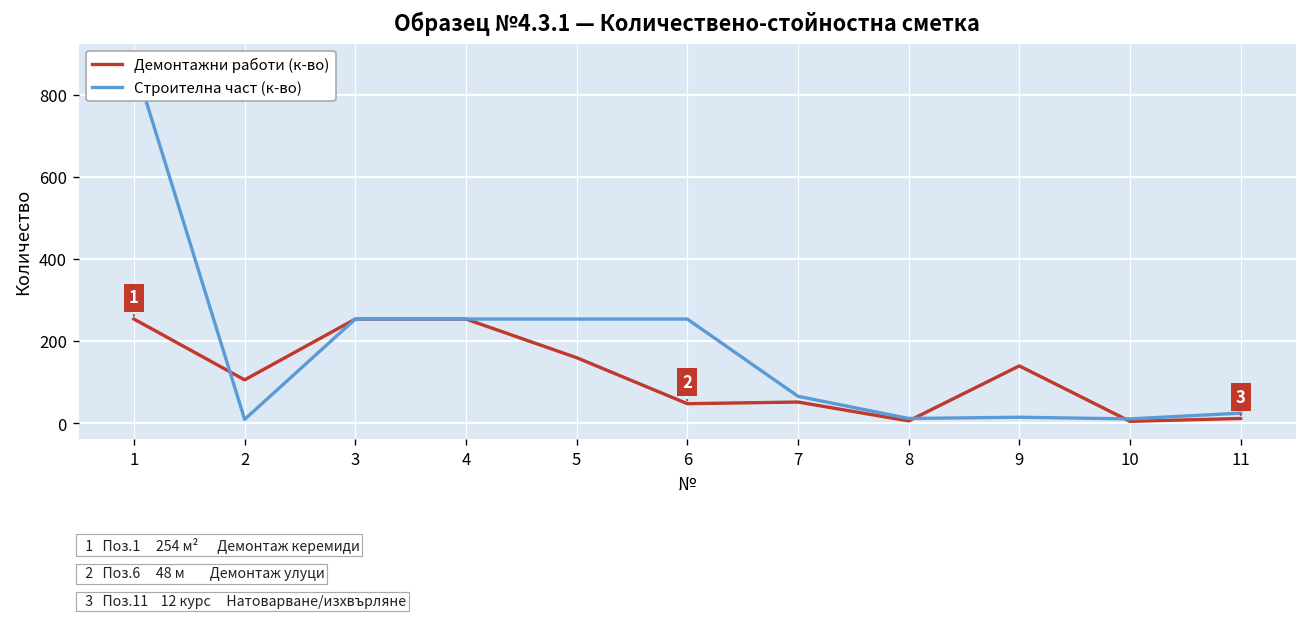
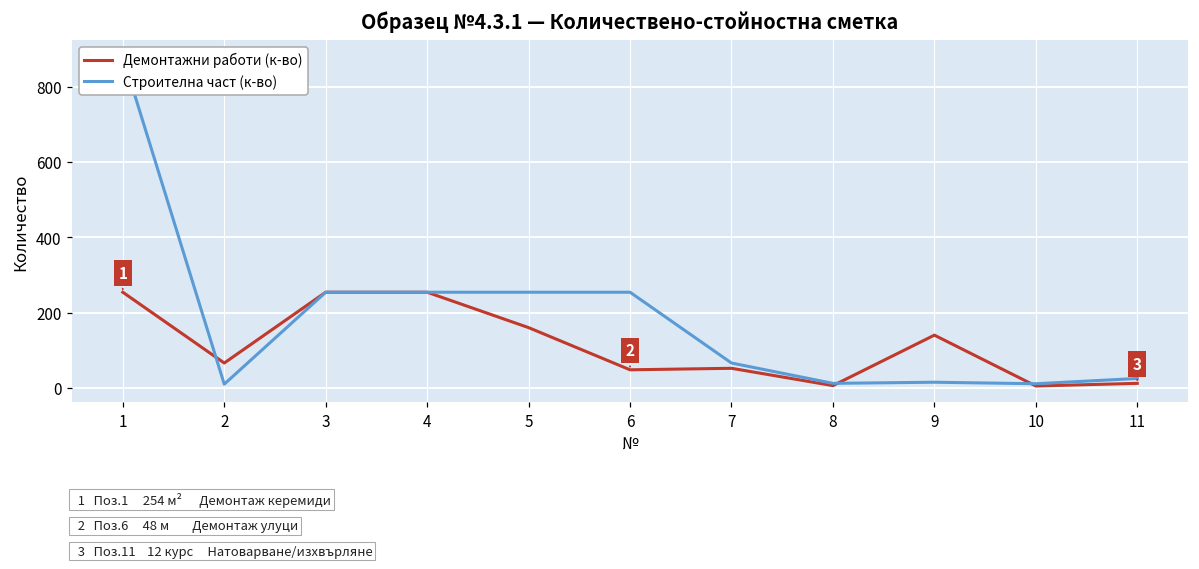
Демонтажни работи (к-во), 2: 110 -> 70
